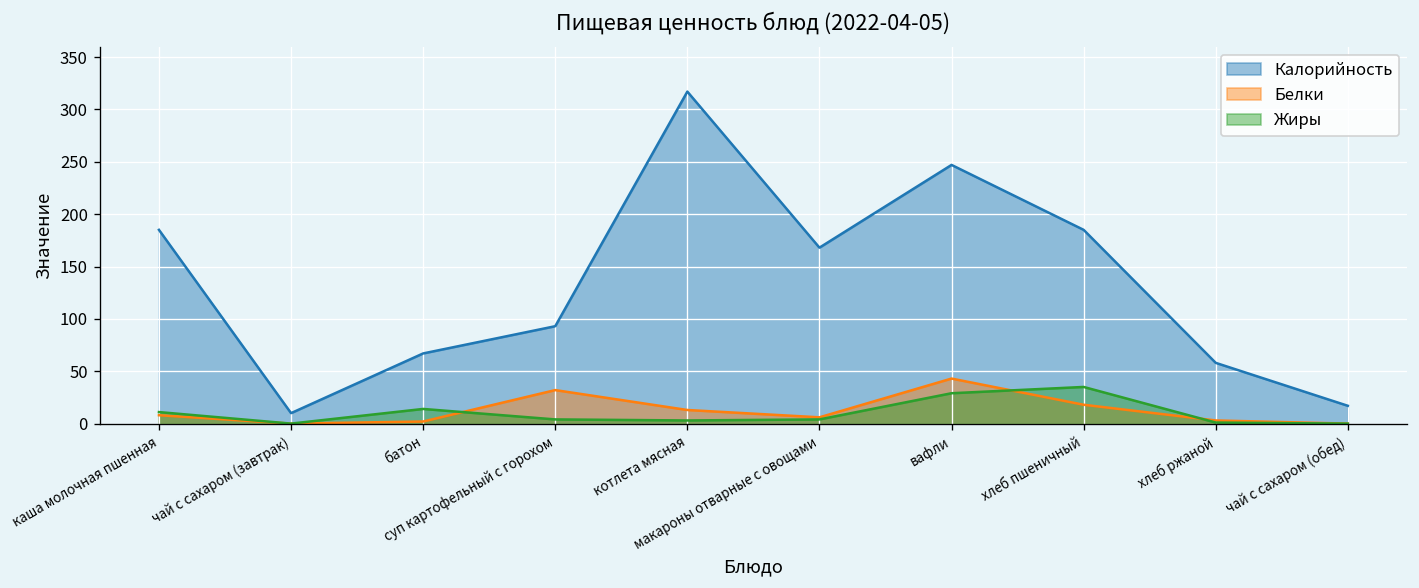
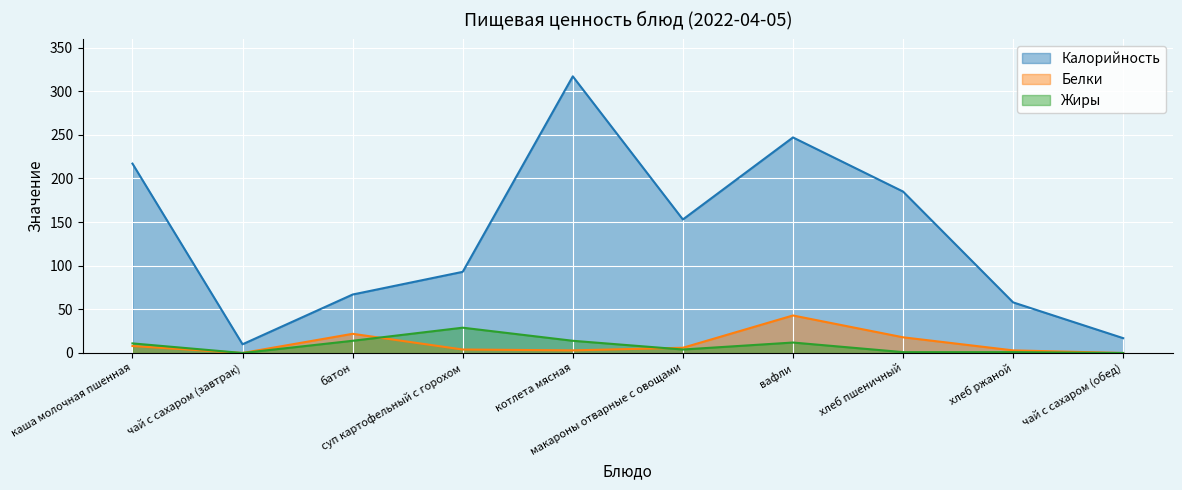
Калорийность, каша молочная пшенная: 190 -> 220
Белки, батон: 0 -> 20
Белки, суп картофельный с горохом: 30 -> 0
Жиры, суп картофельный с горохом: 0 -> 30
Белки, котлета мясная: 10 -> 0
Жиры, котлета мясная: 0 -> 10
Калорийность, макароны отварные с овощами: 170 -> 150
Жиры, вафли: 30 -> 10
Жиры, хлеб пшеничный: 40 -> 0
